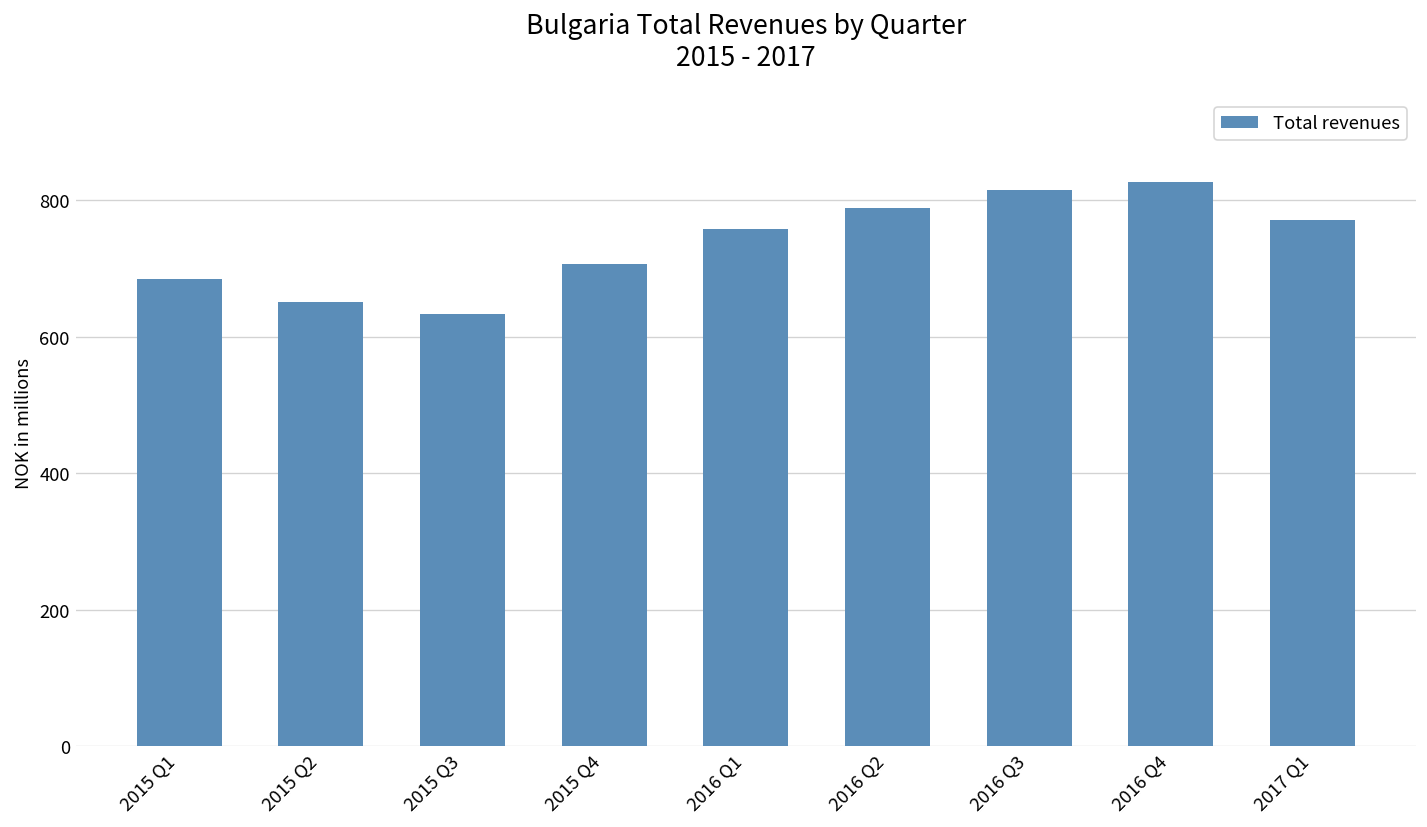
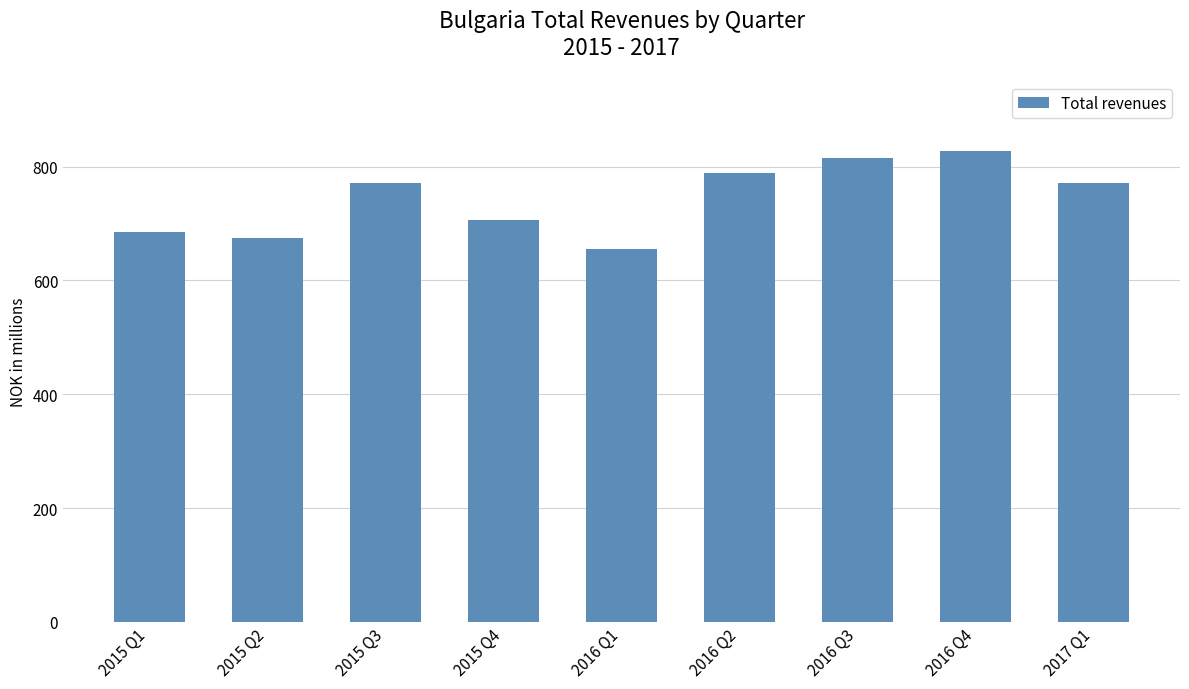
2015 Q2: 650 -> 680
2015 Q3: 630 -> 770
2016 Q1: 760 -> 650
